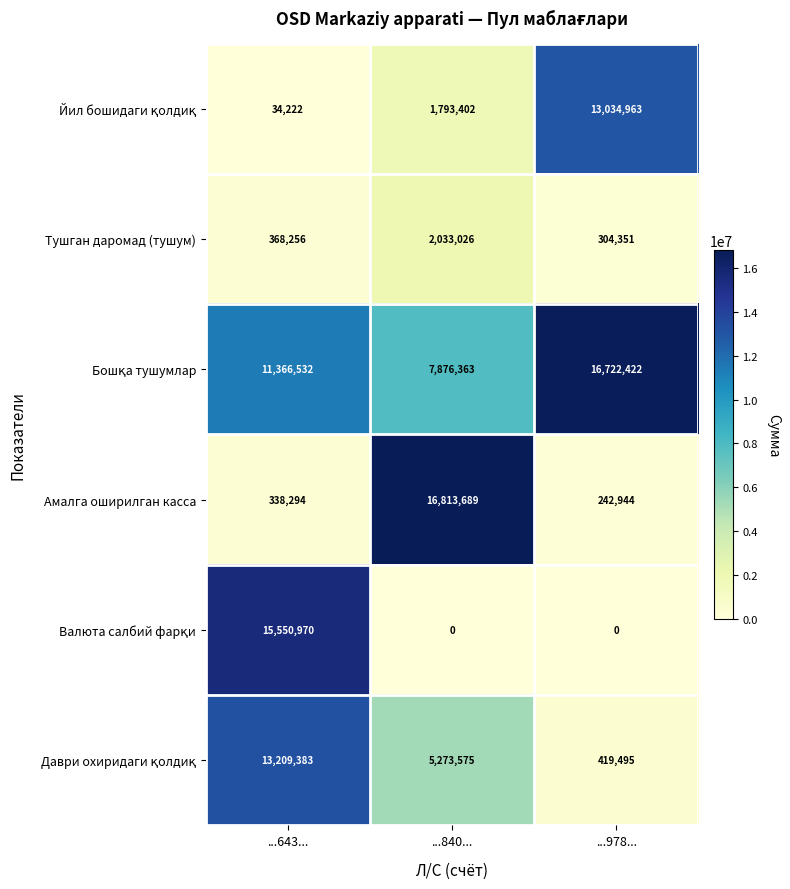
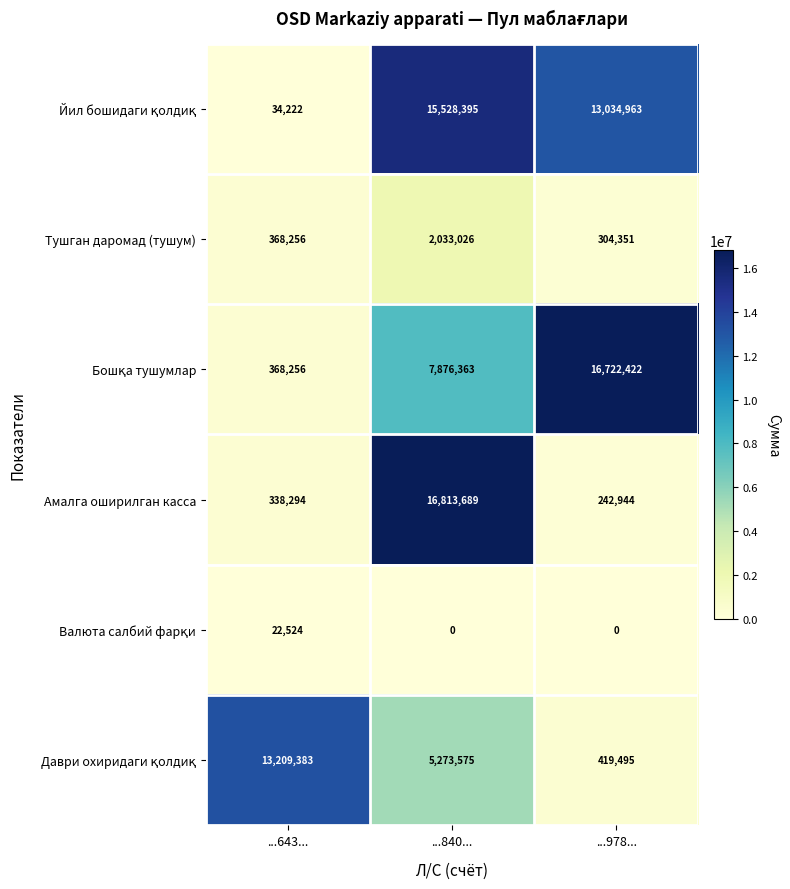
Йил бошидаги қолдиқ, ...840...: 1,793,402 -> 15,528,395
Бошқа тушумлар, ...643...: 11,366,532 -> 368,256
Валюта салбий фарқи, ...643...: 15,550,970 -> 22,524
